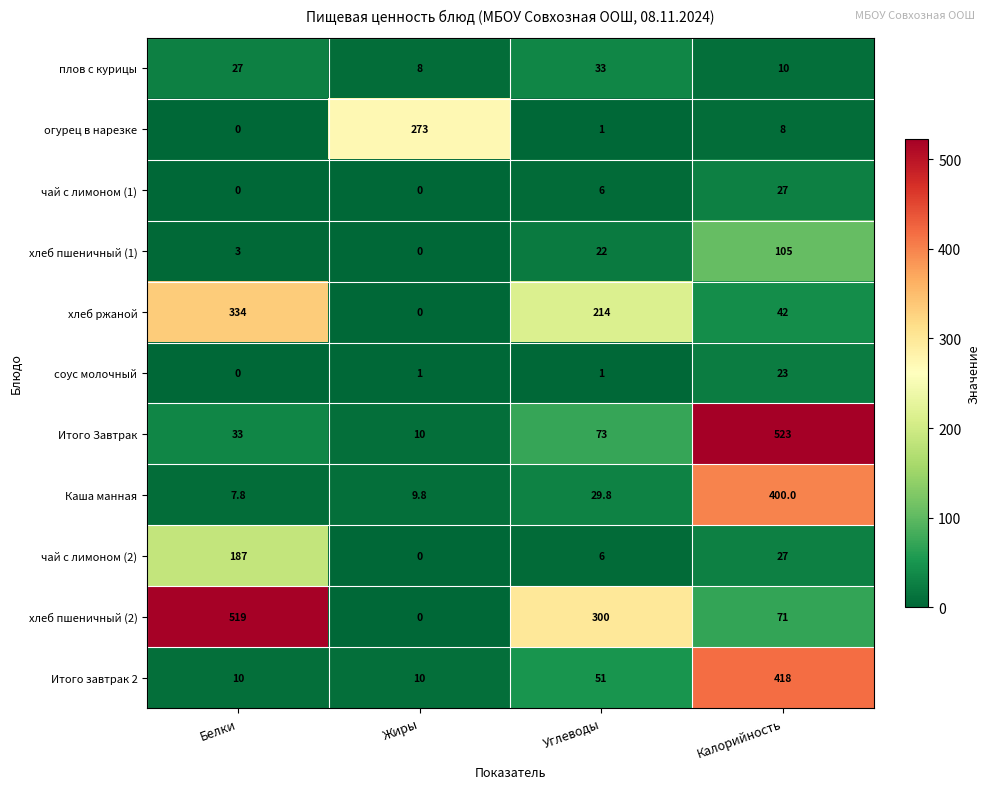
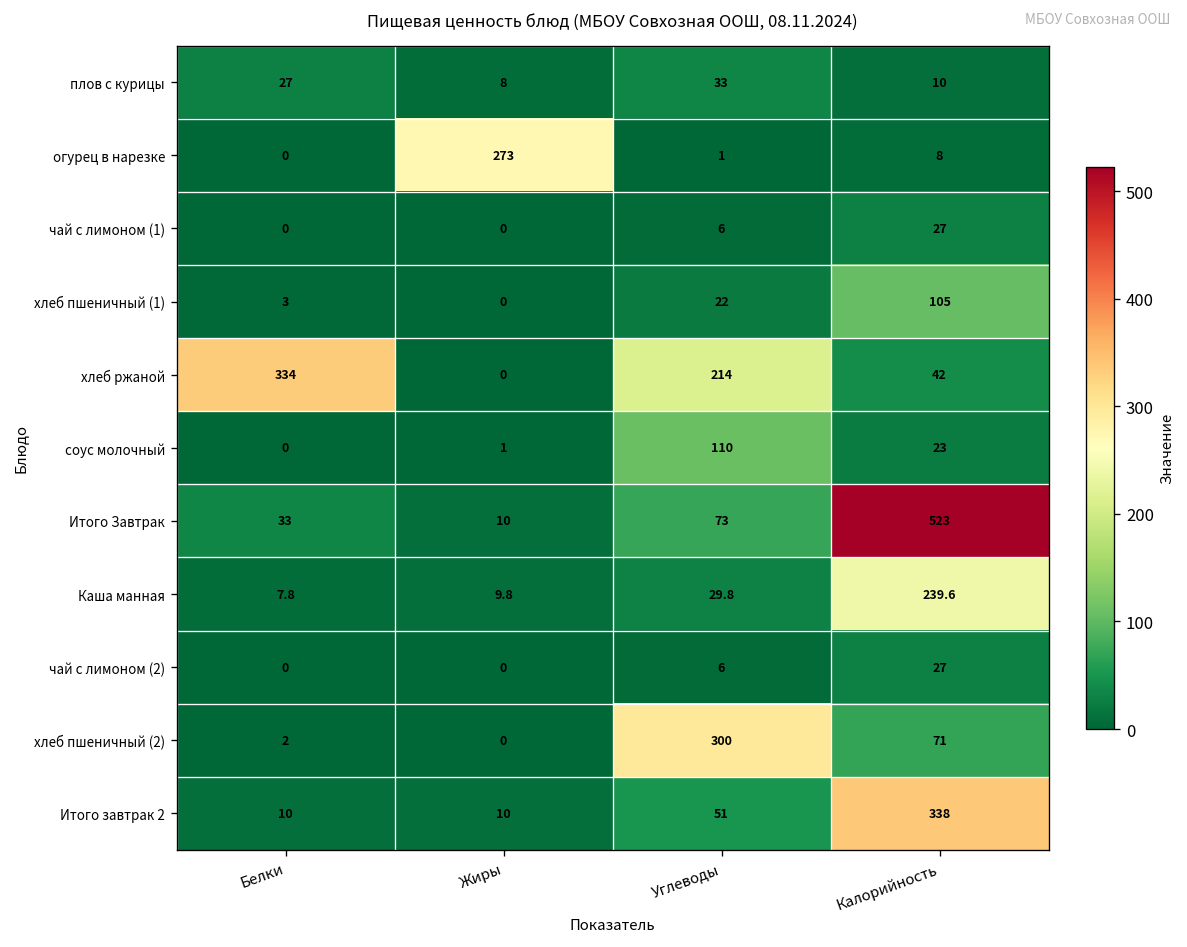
соус молочный, Углеводы: 1 -> 110
Каша манная, Калорийность: 400.0 -> 239.6
чай с лимоном (2), Белки: 187 -> 0
хлеб пшеничный (2), Белки: 519 -> 2
Итого завтрак 2, Калорийность: 418 -> 338
